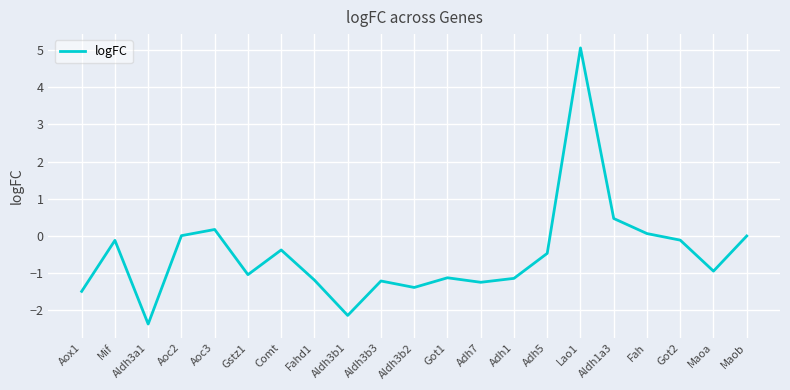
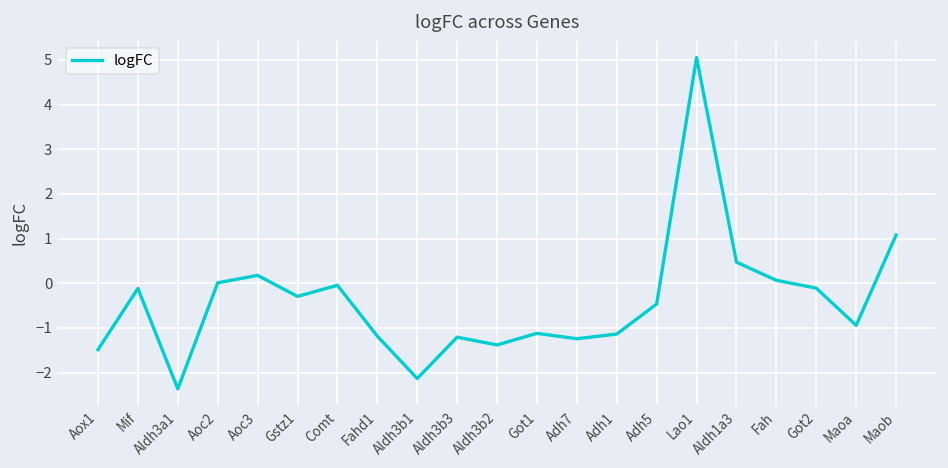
Gstz1: -1.0 -> -0.3
Comt: -0.4 -> 0.0
Maob: 0.0 -> 1.1
